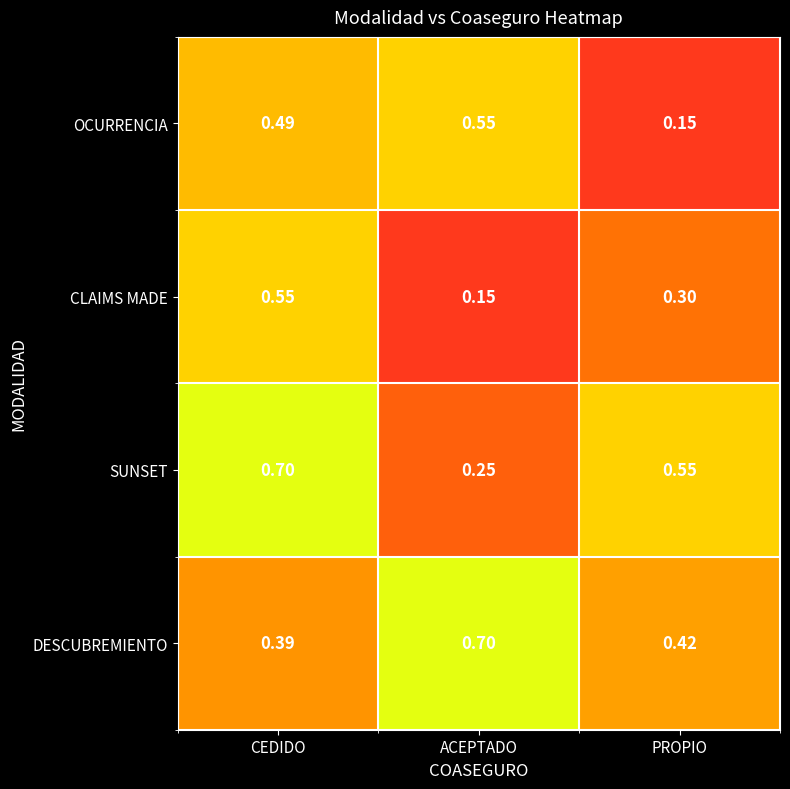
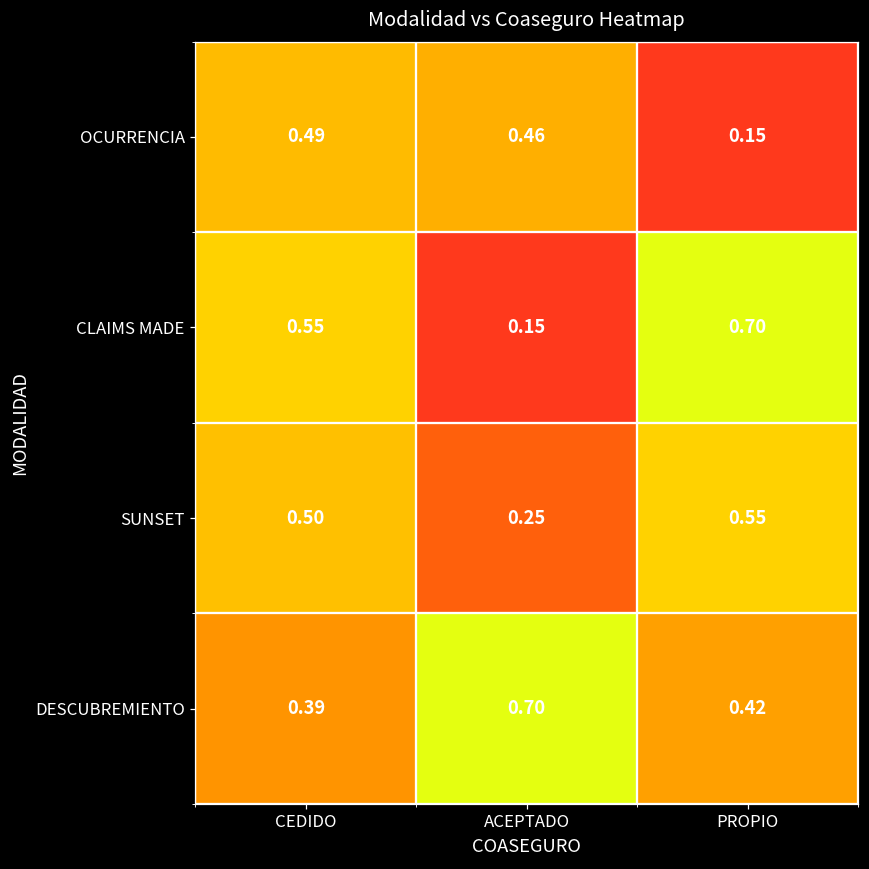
OCURRENCIA, ACEPTADO: 0.55 -> 0.46
CLAIMS MADE, PROPIO: 0.30 -> 0.70
SUNSET, CEDIDO: 0.70 -> 0.50
